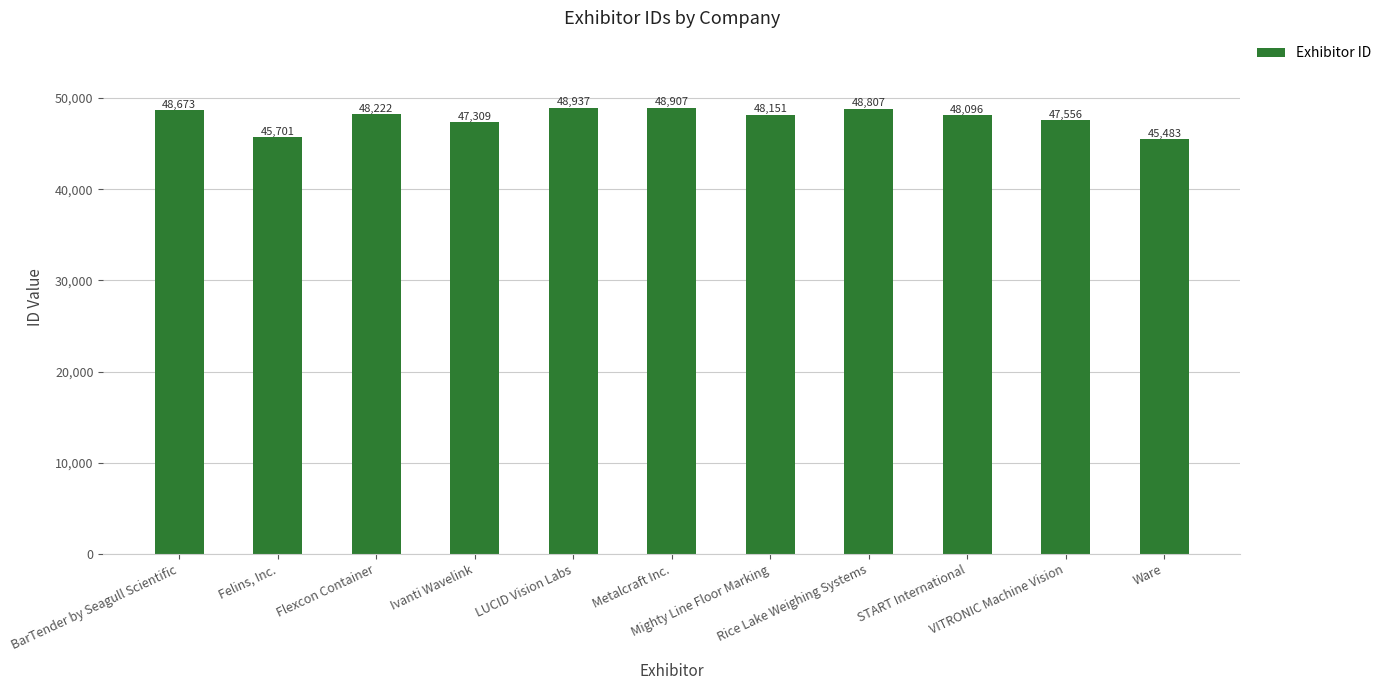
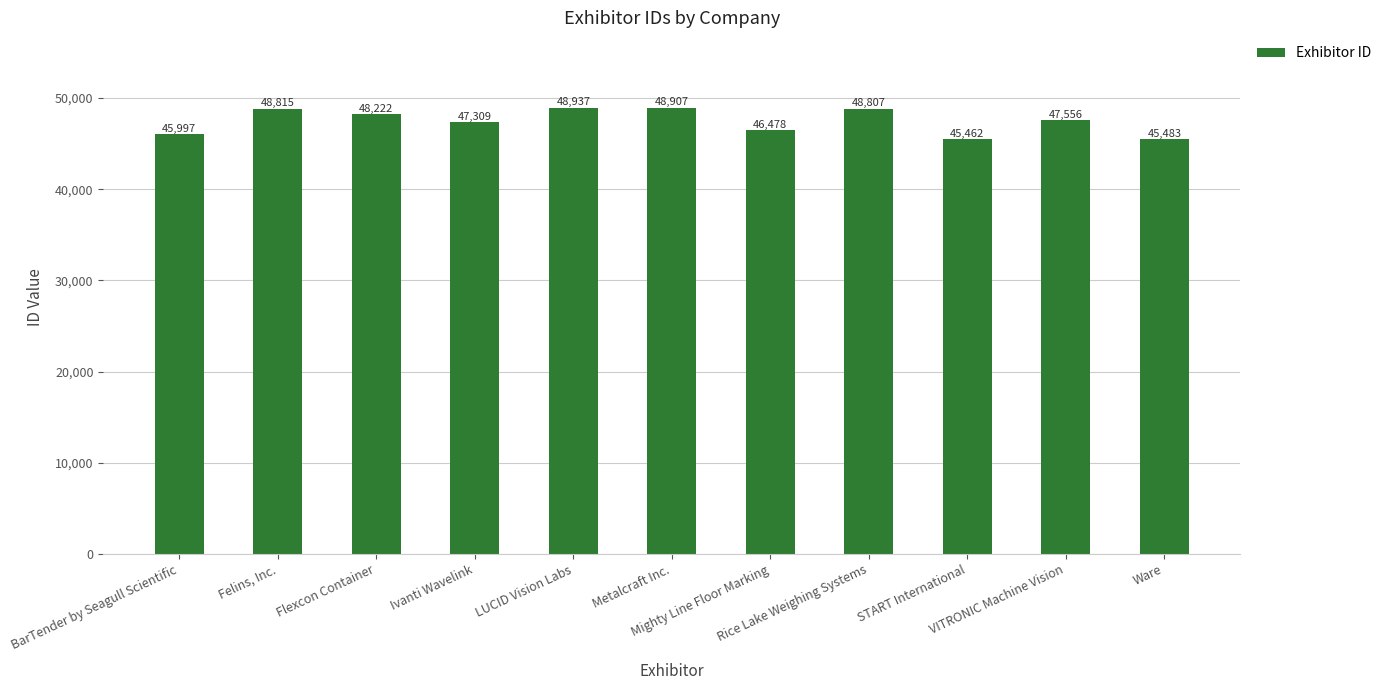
BarTender by Seagull Scientific: 48,673 -> 45,997
Felins, Inc.: 45,701 -> 48,815
Mighty Line Floor Marking: 48,151 -> 46,478
START International: 48,096 -> 45,462
